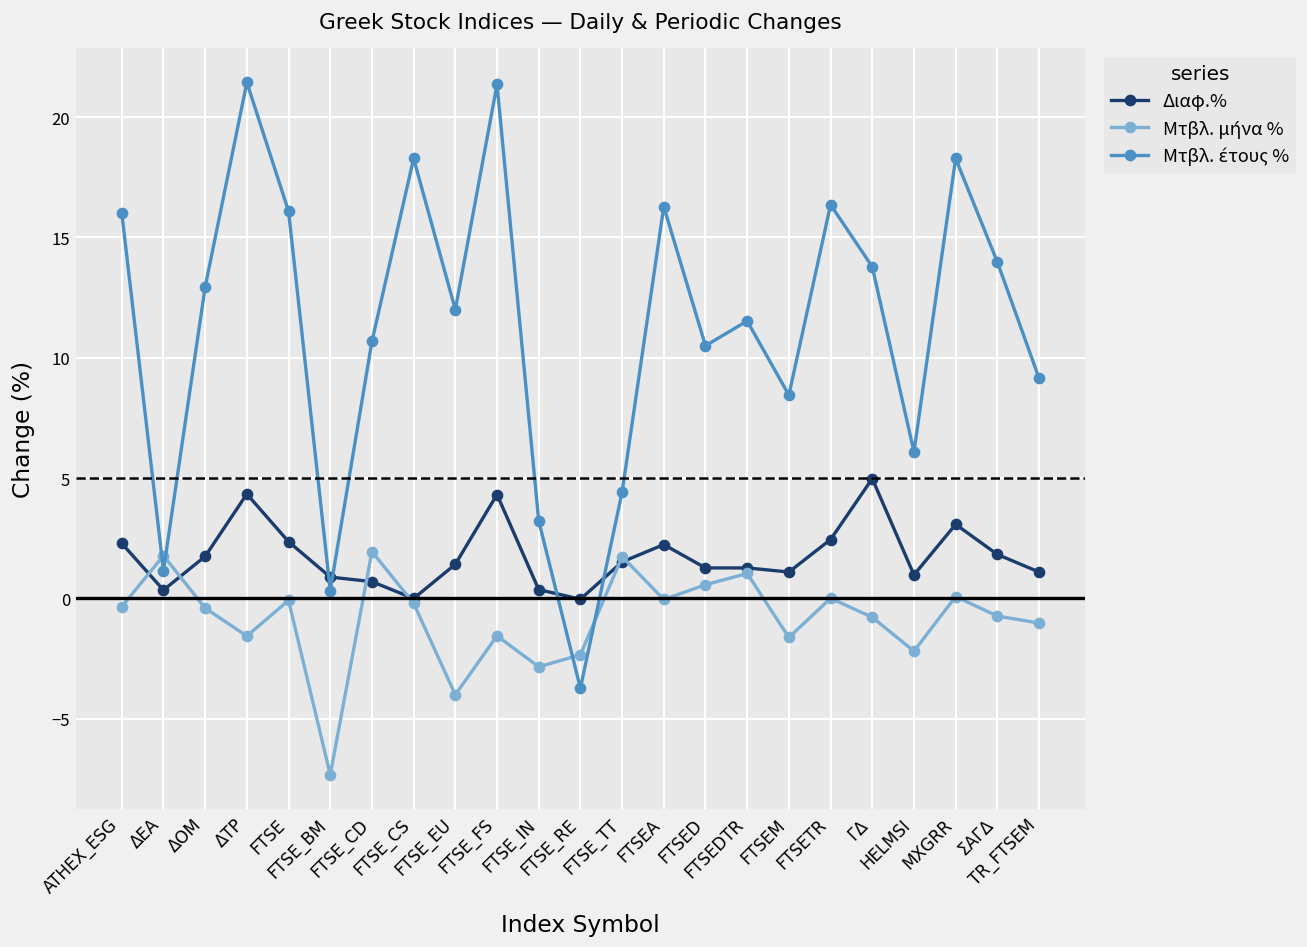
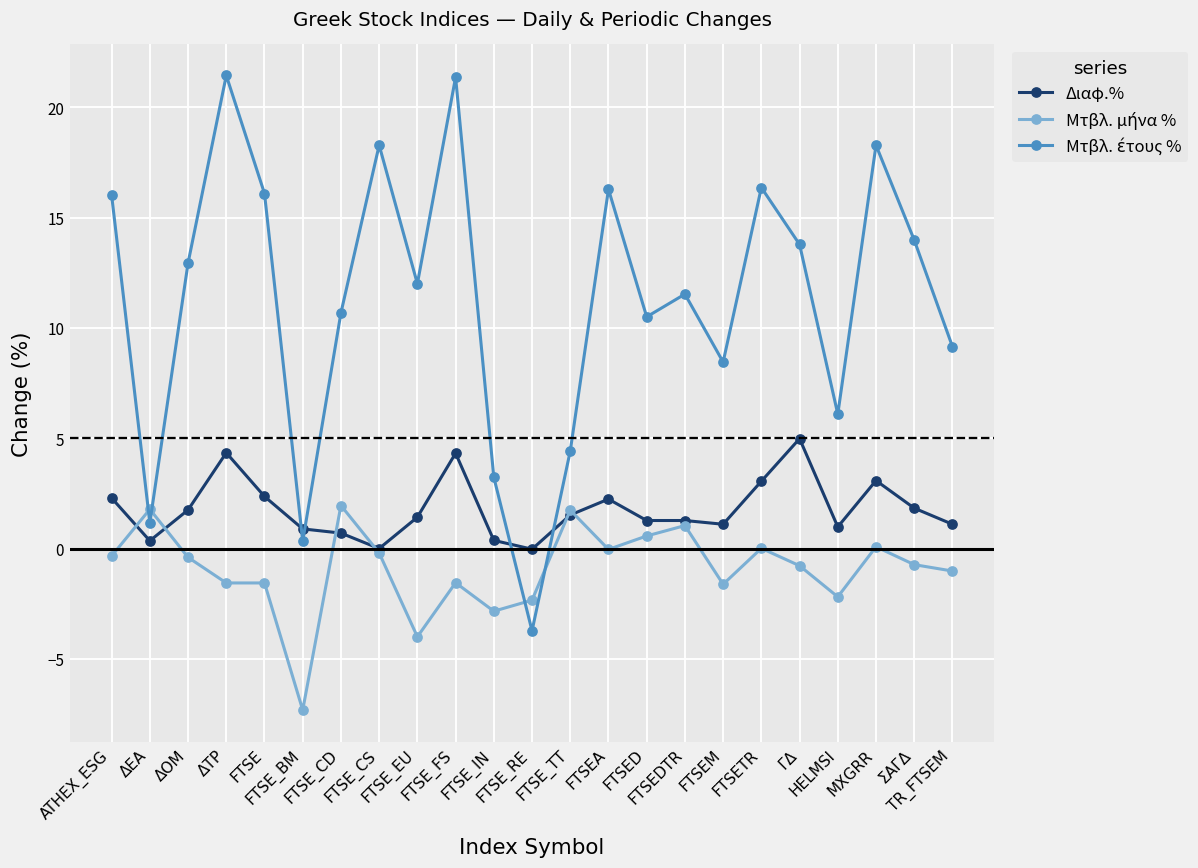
Μτβλ. μήνα %, FTSE: -0.1 -> -1.6
Διαφ.%, FTSETR: 2.5 -> 3.1
